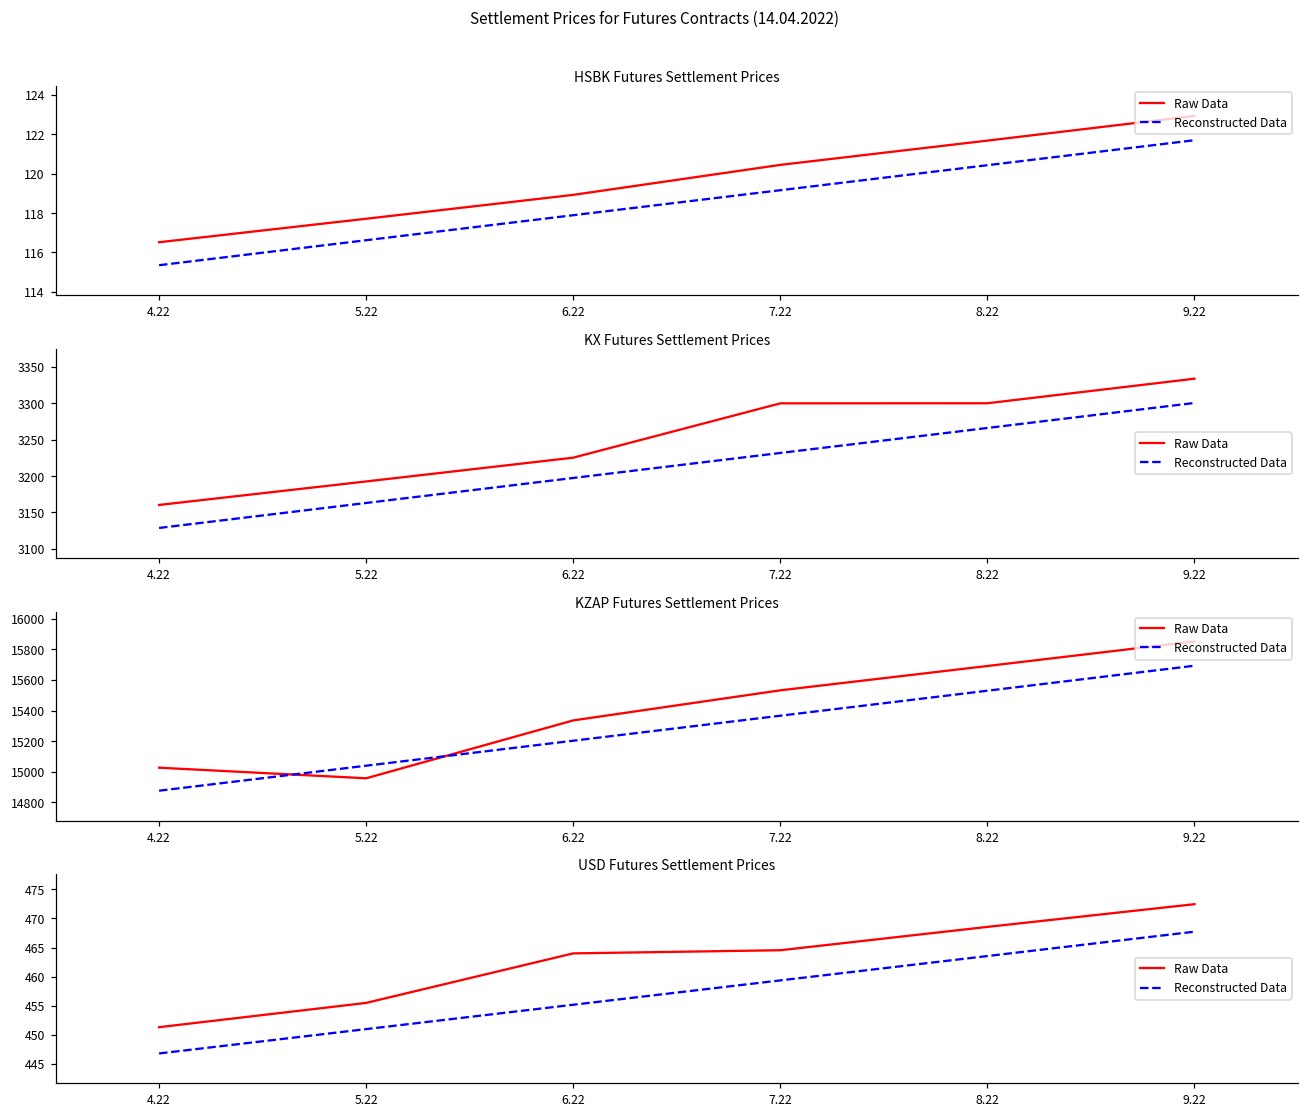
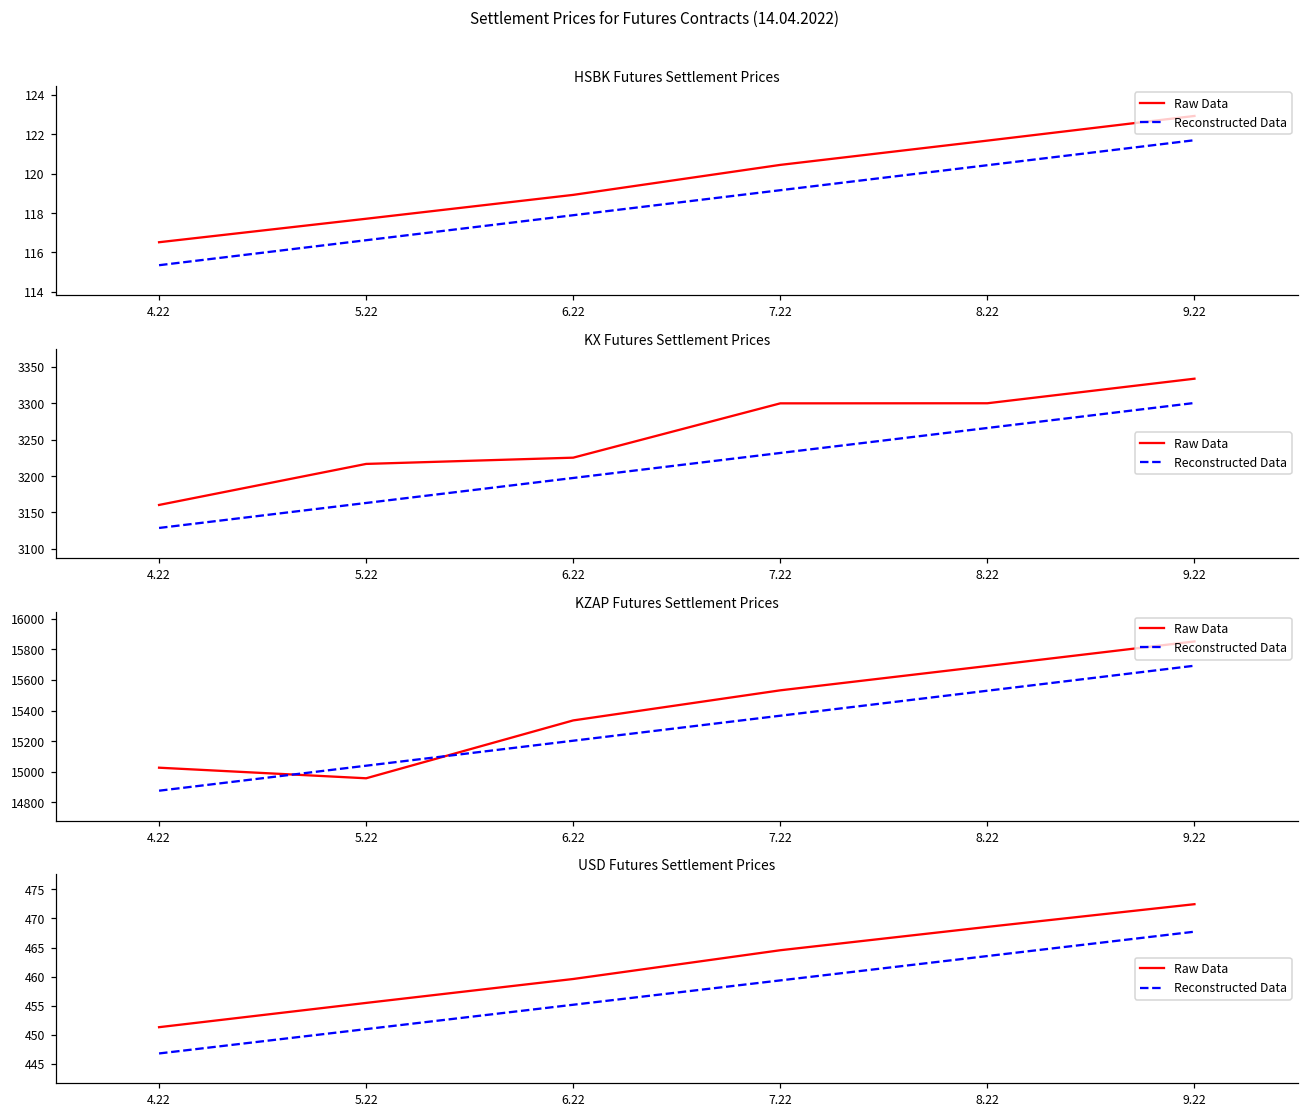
KX Futures Settlement Prices, Raw Data, 5.22: 3190 -> 3220
USD Futures Settlement Prices, Raw Data, 6.22: 464 -> 460
